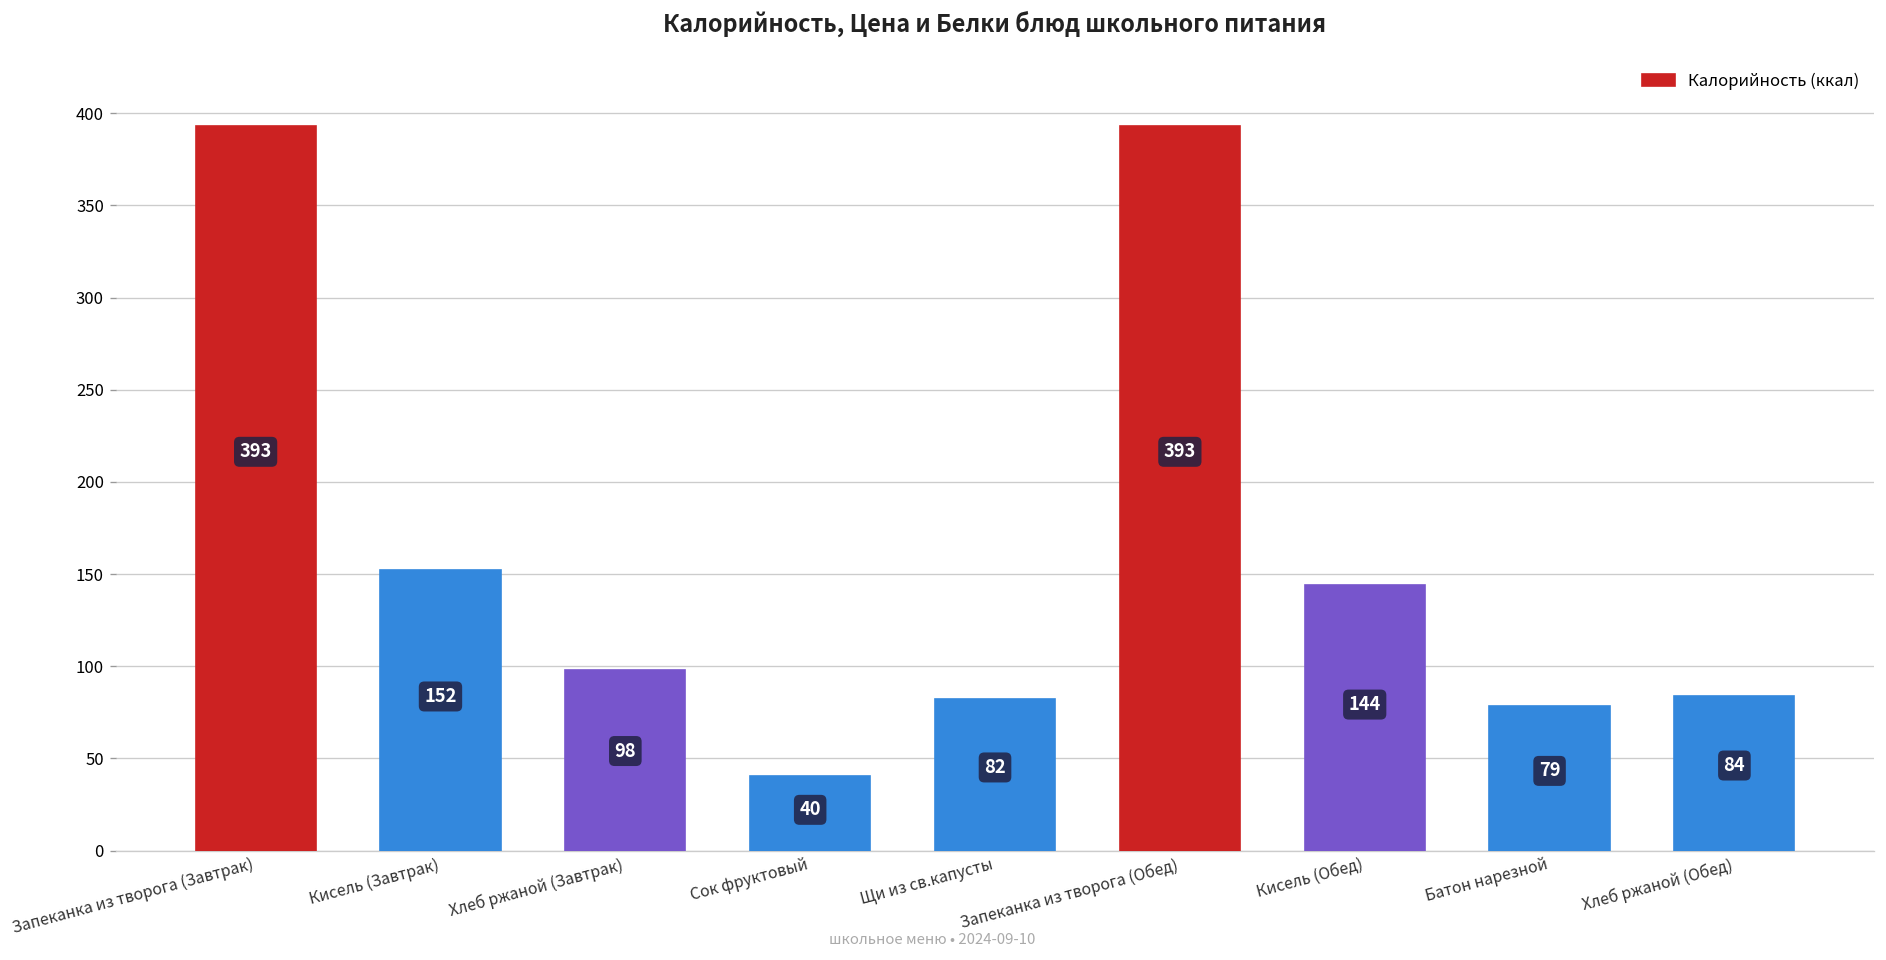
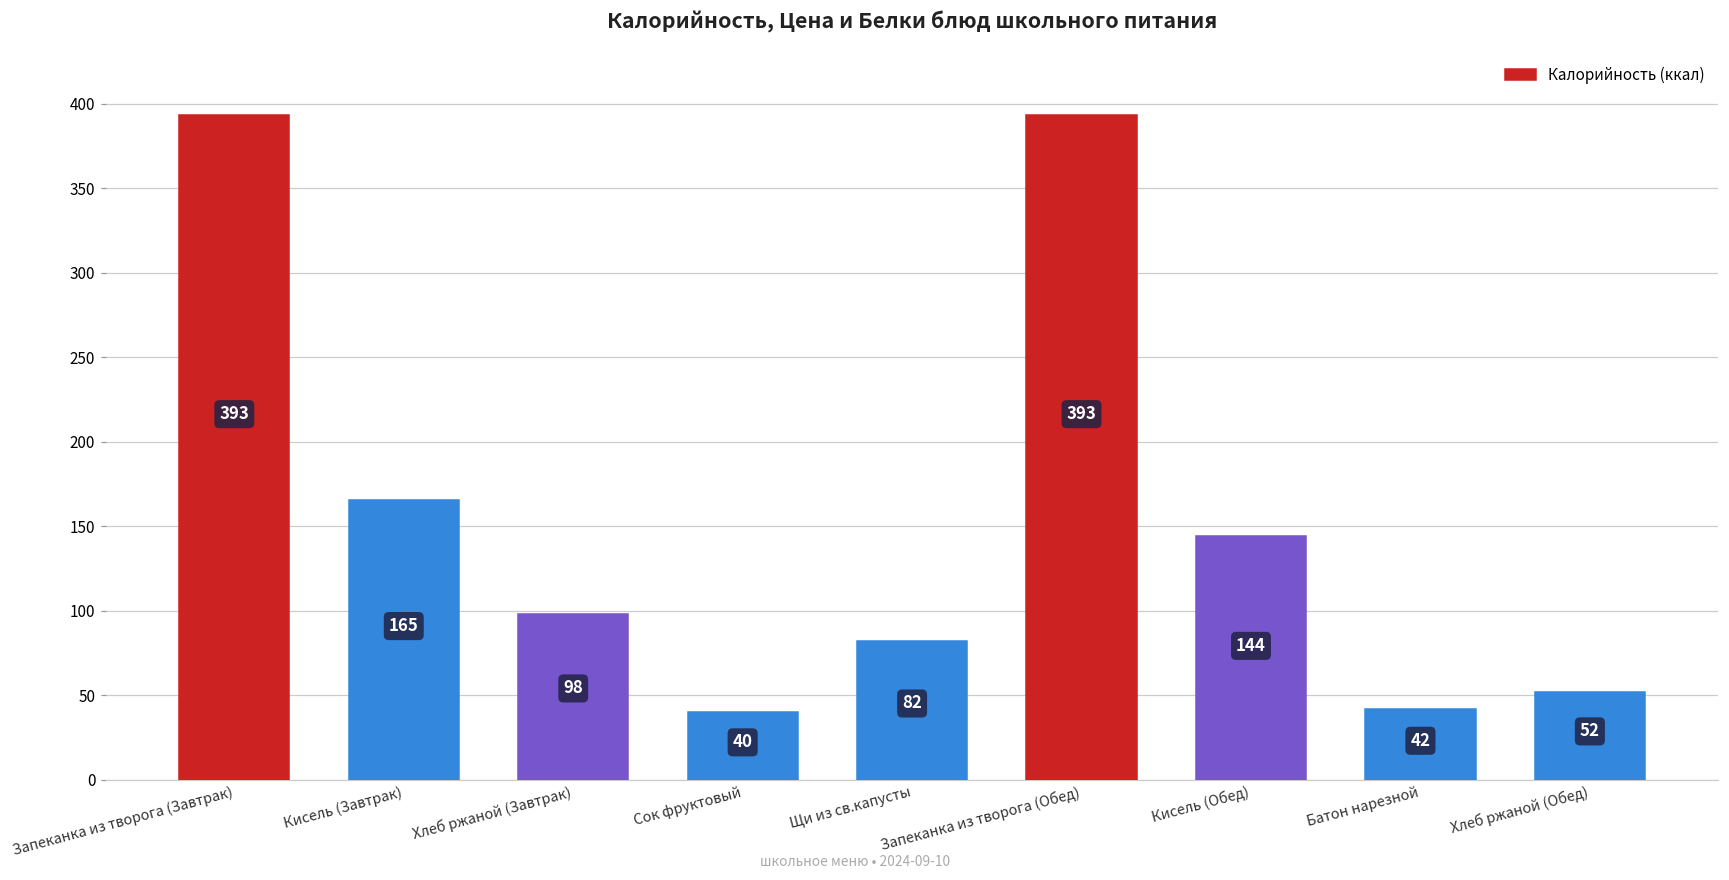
Кисель (Завтрак): 152 -> 165
Батон нарезной: 79 -> 42
Хлеб ржаной (Обед): 84 -> 52
